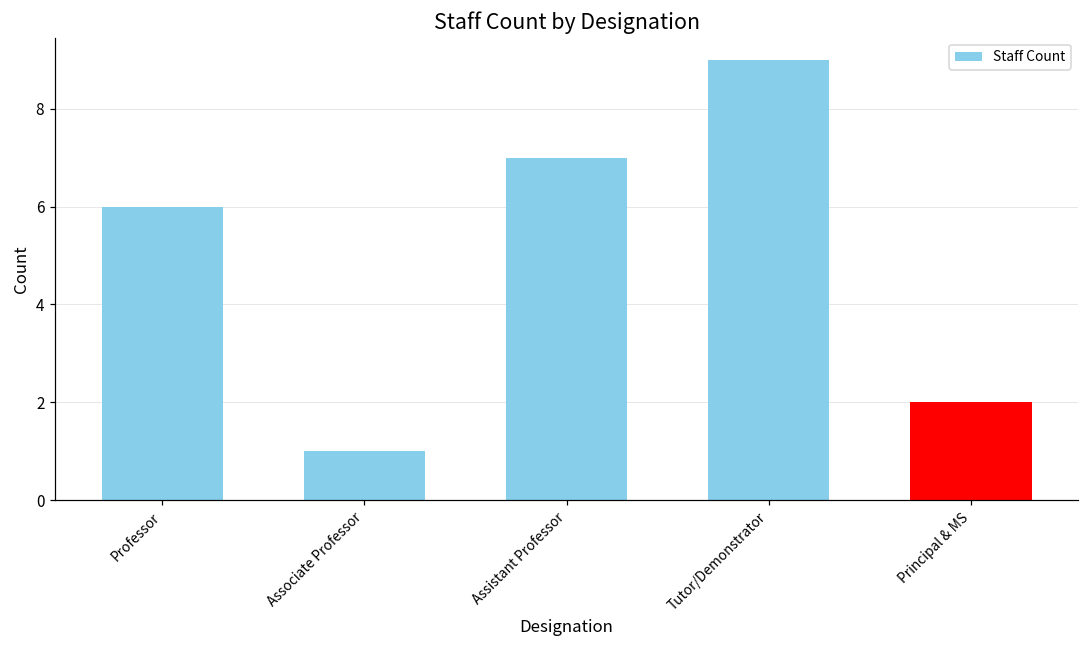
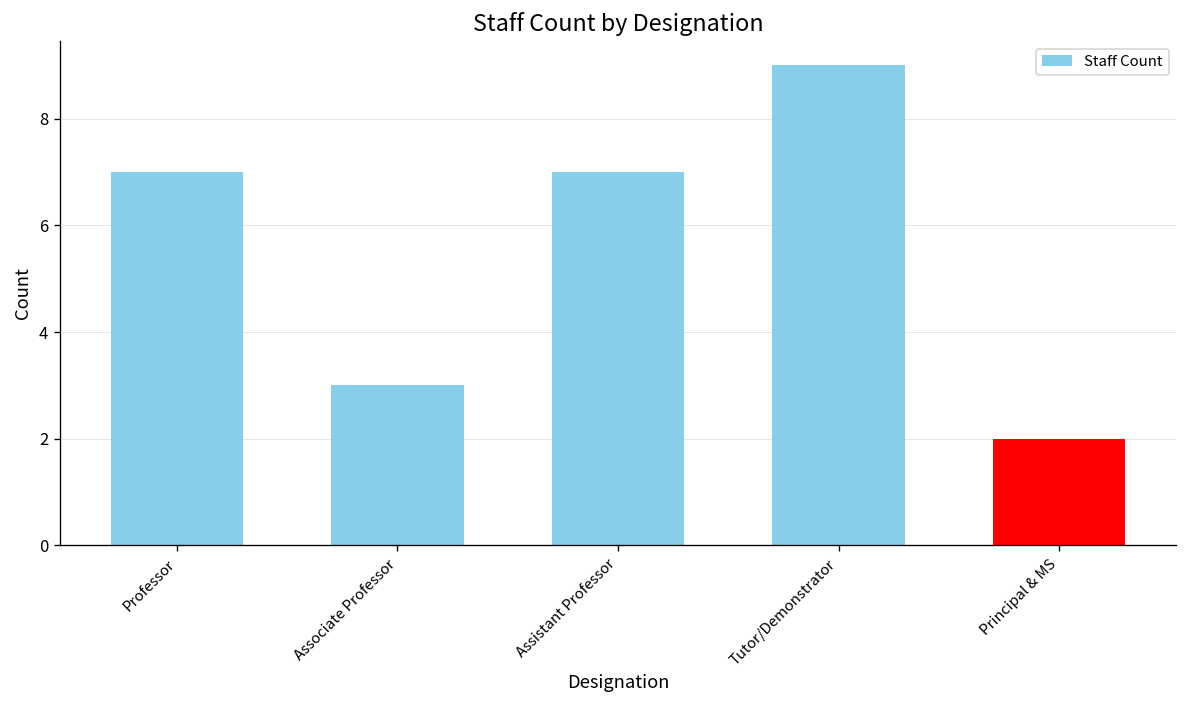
Professor: 6 -> 7
Associate Professor: 1 -> 3
